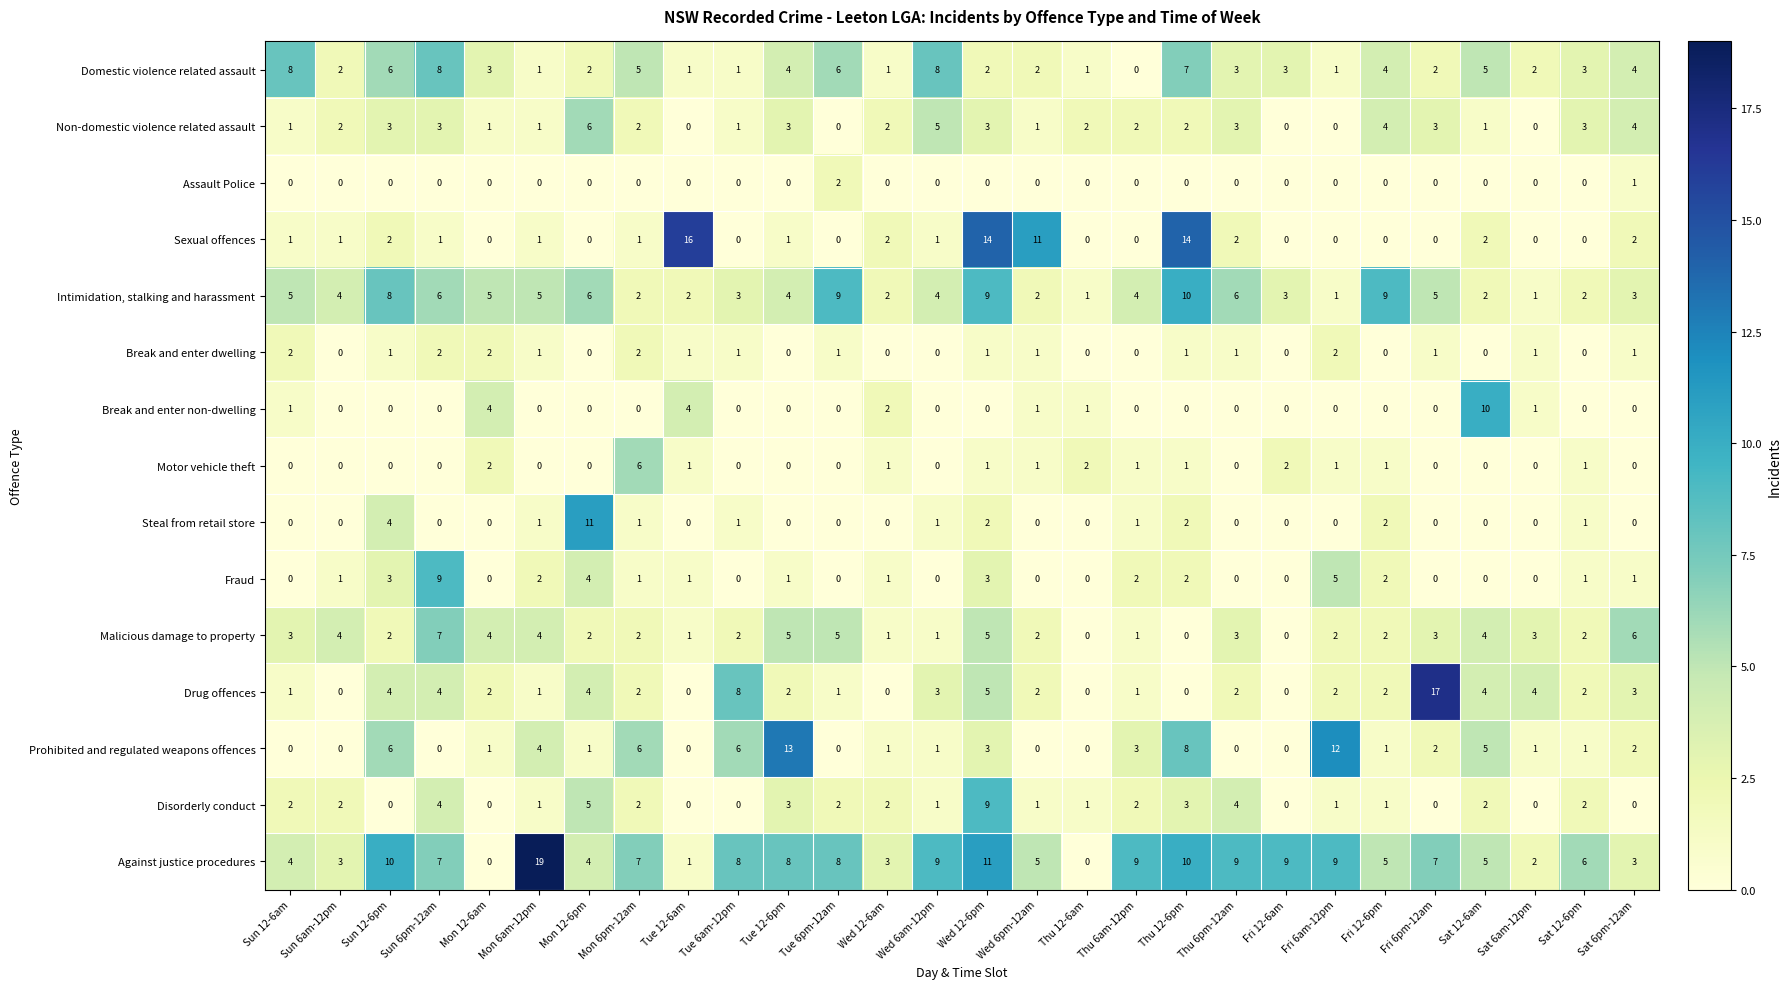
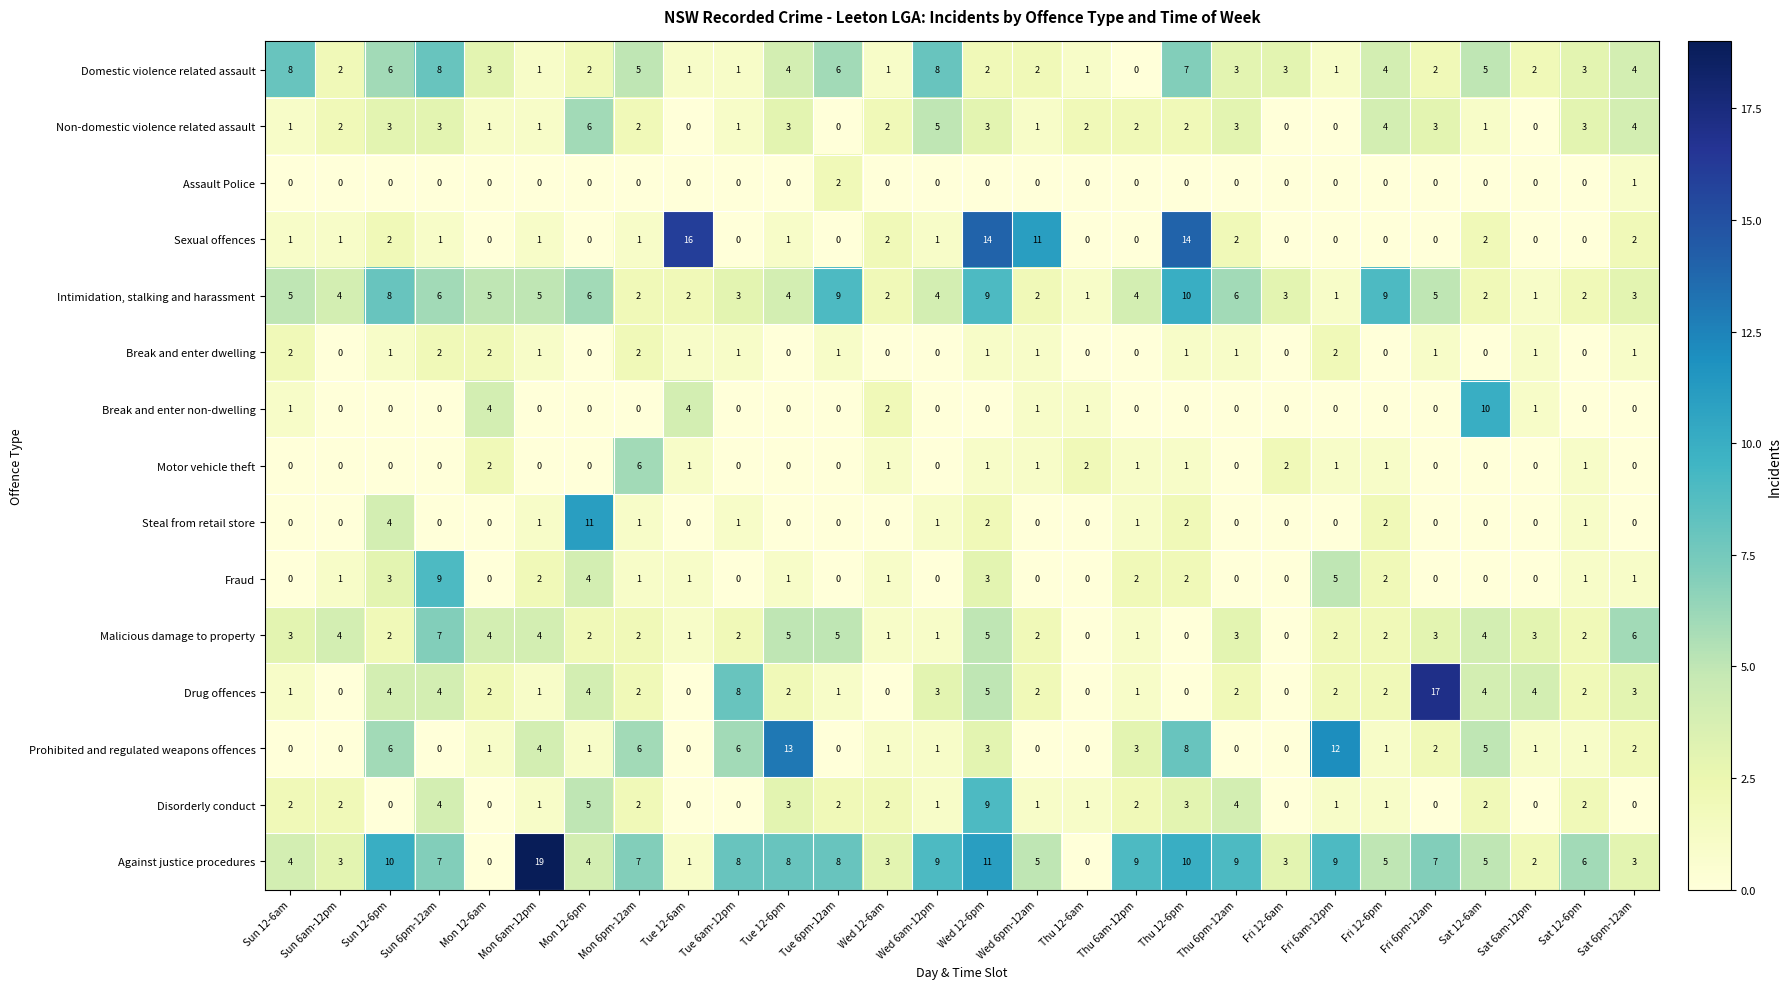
Against justice procedures, Fri 12-6am: 9 -> 3
